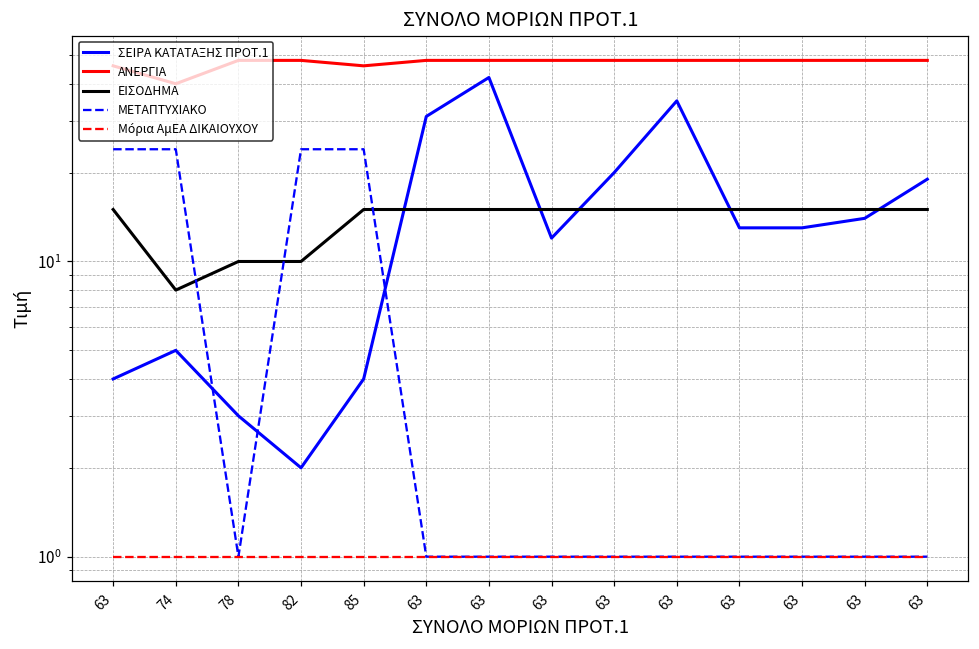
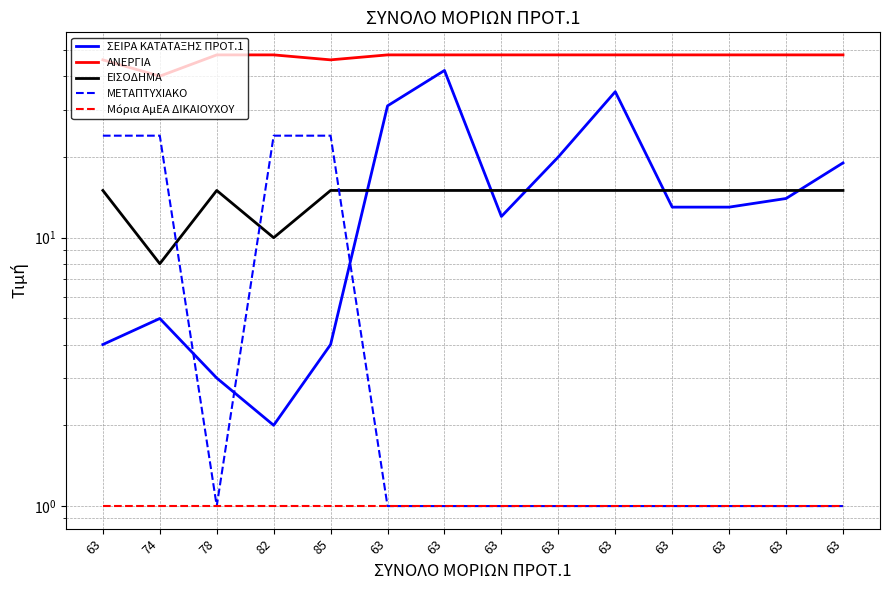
ΕΙΣΟΔΗΜΑ, 78: 10 -> 15
